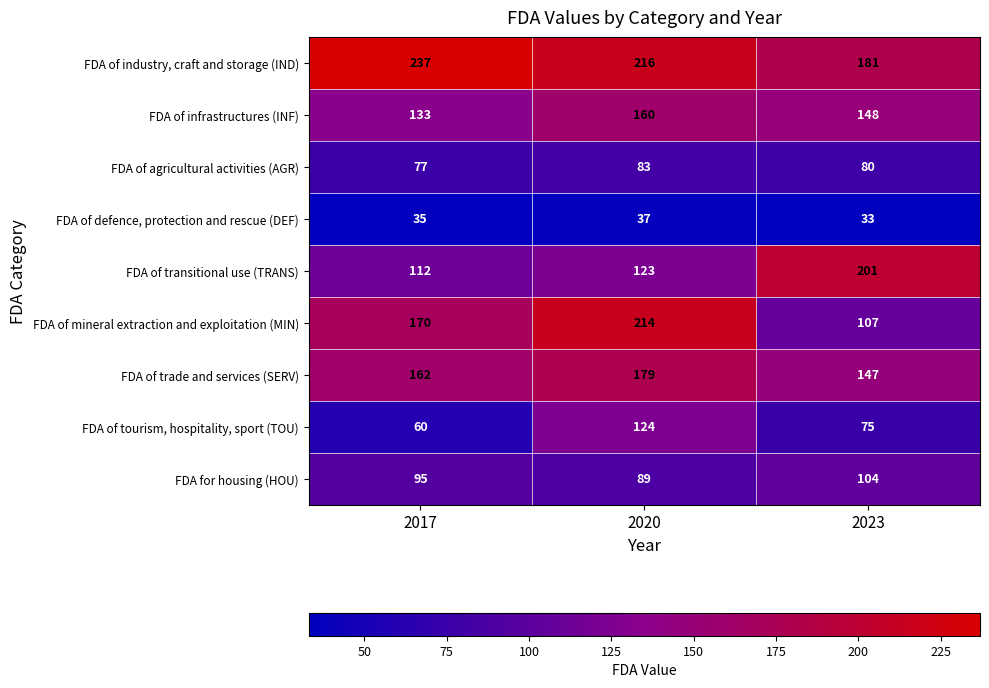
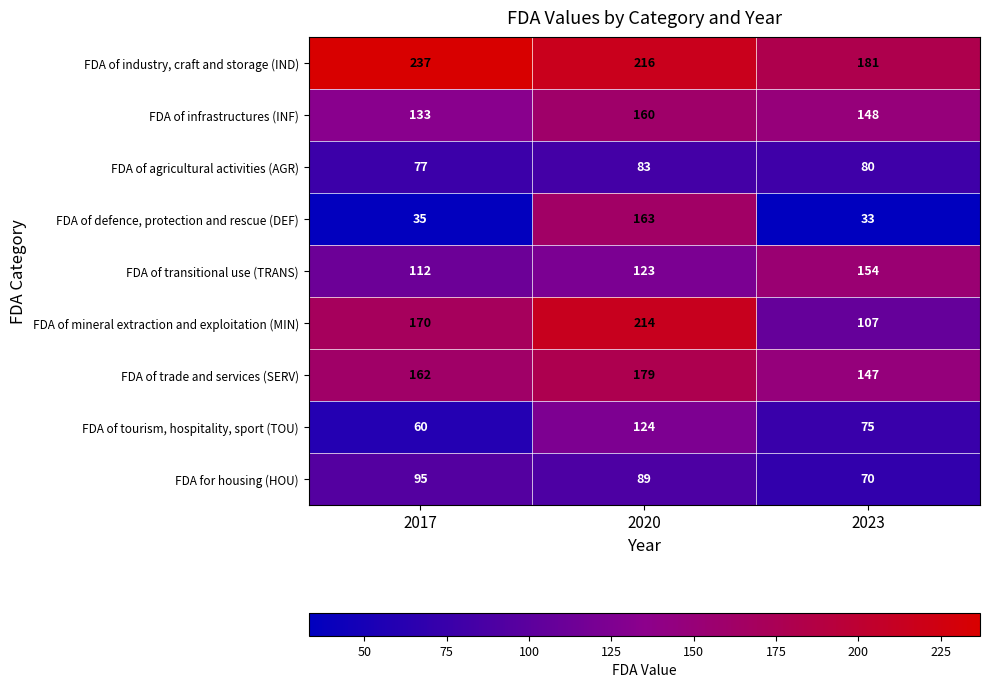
FDA of defence, protection and rescue (DEF), 2020: 37 -> 163
FDA of transitional use (TRANS), 2023: 201 -> 154
FDA for housing (HOU), 2023: 104 -> 70
